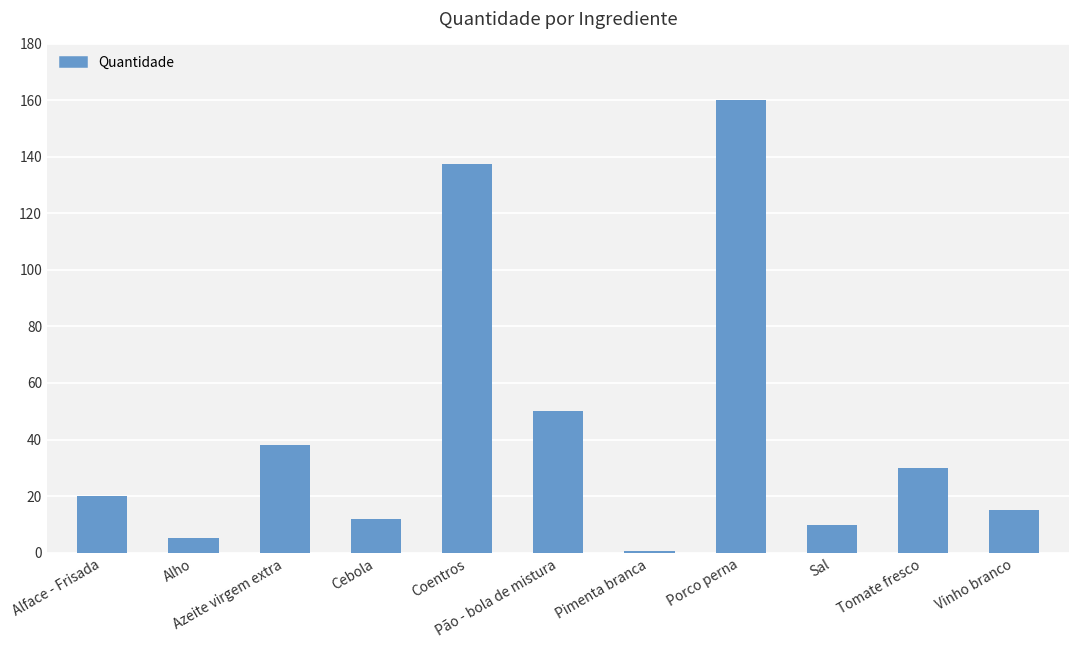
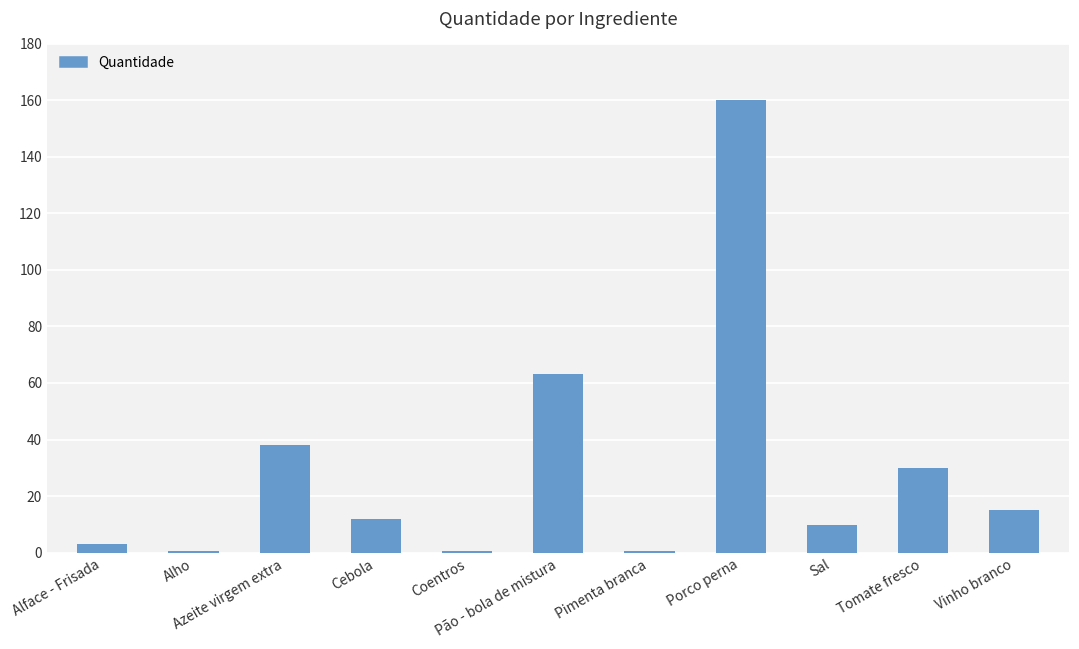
Alface - Frisada: 20 -> 3
Alho: 5 -> 1
Coentros: 138 -> 1
Pão - bola de mistura: 50 -> 63
